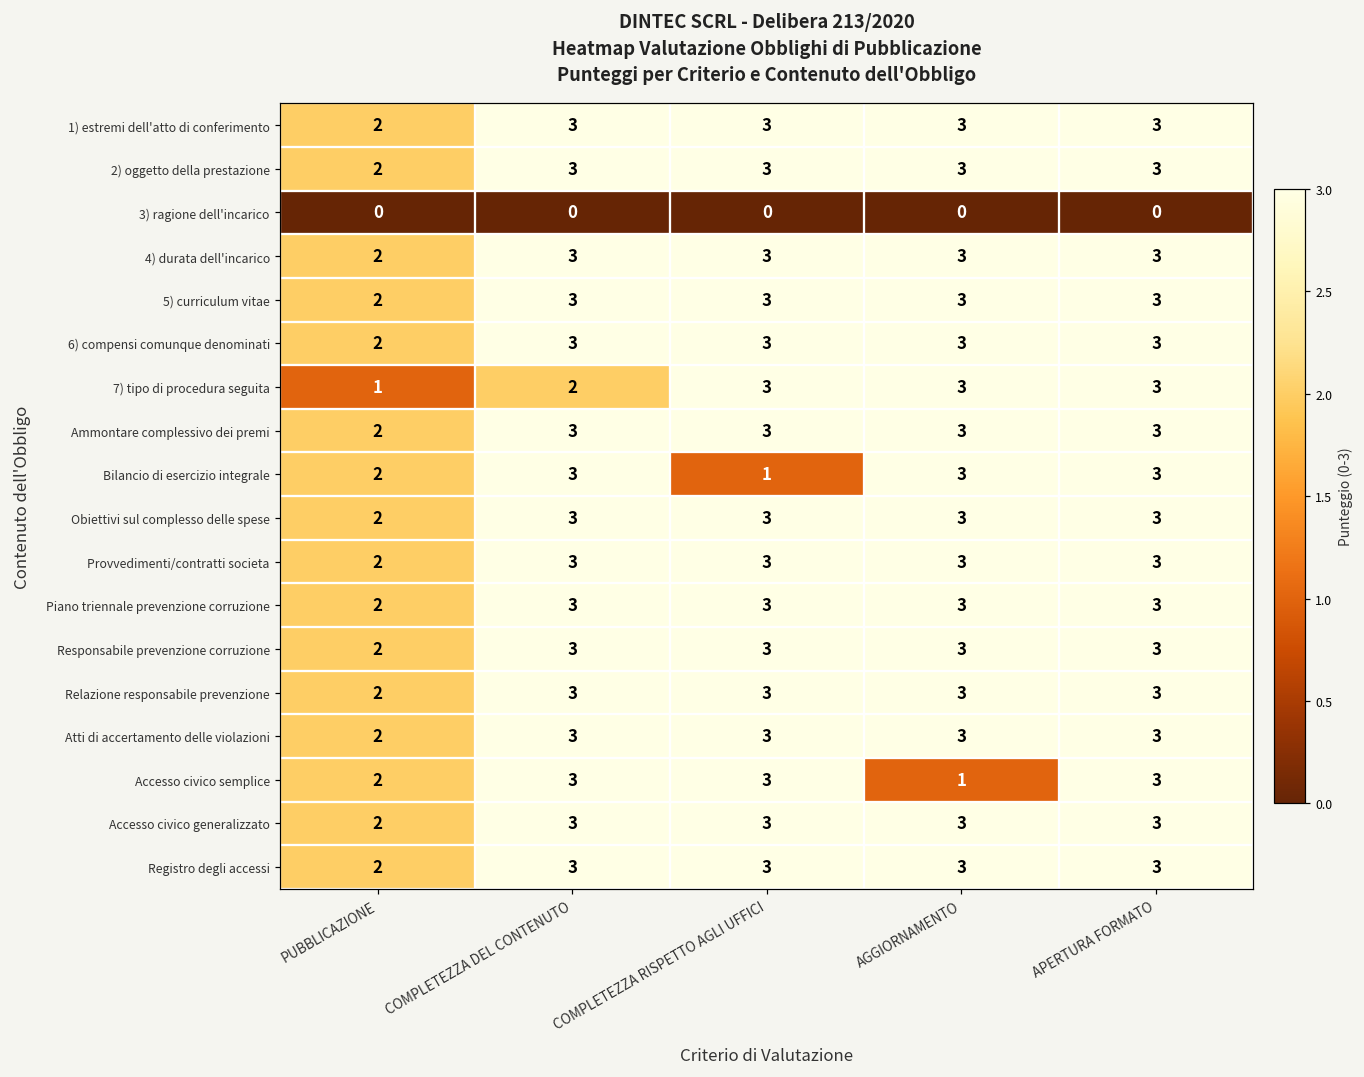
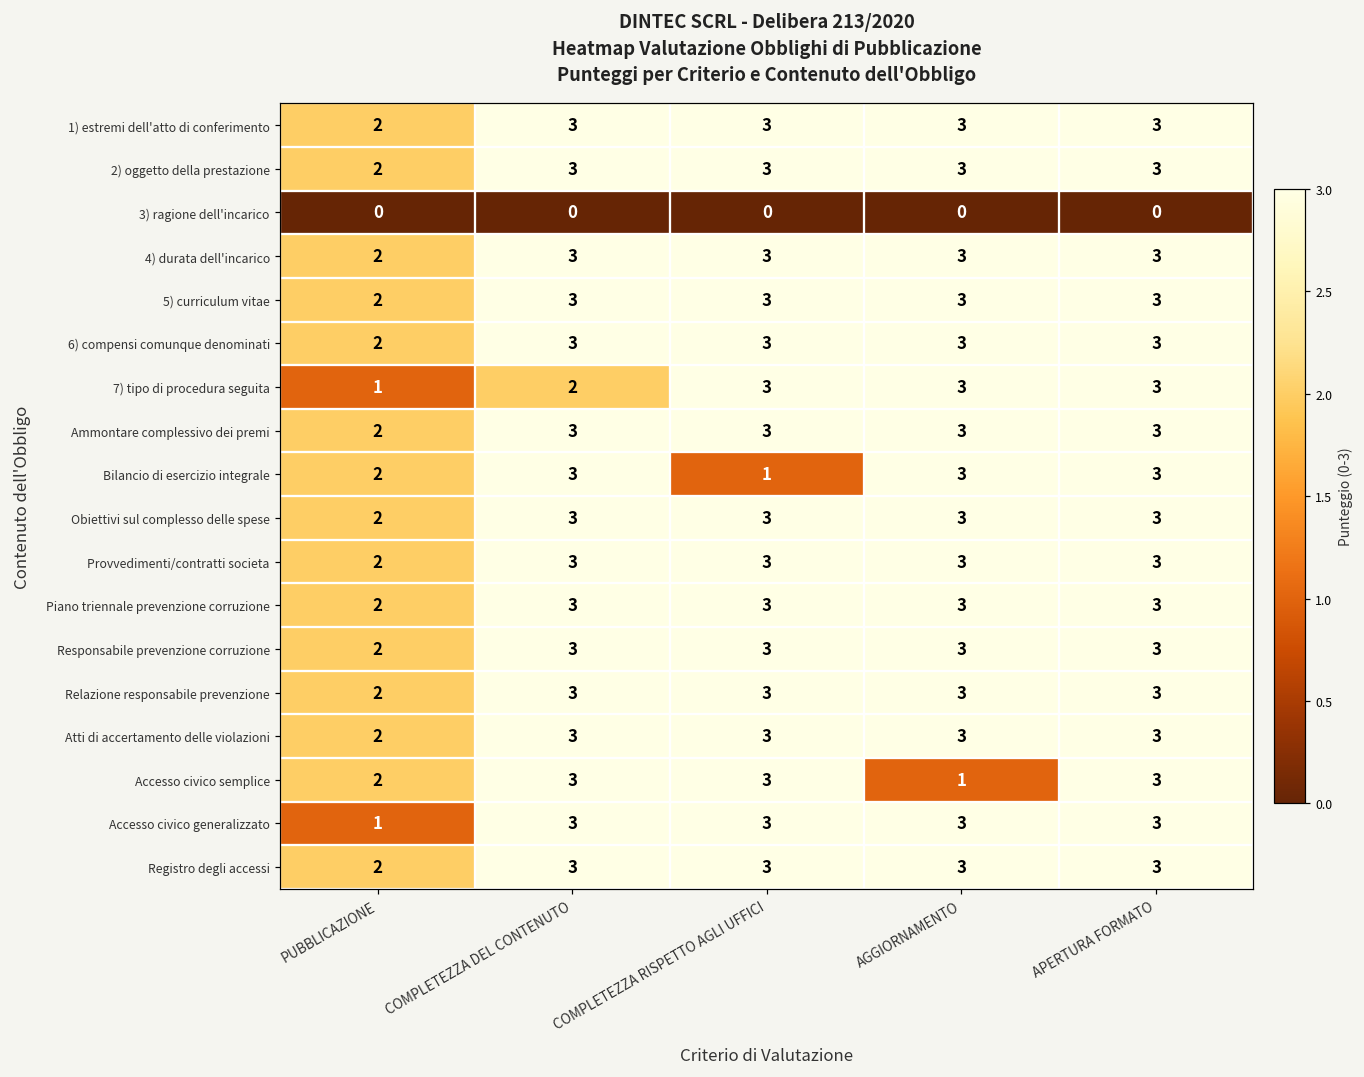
Accesso civico generalizzato, PUBBLICAZIONE: 2 -> 1
